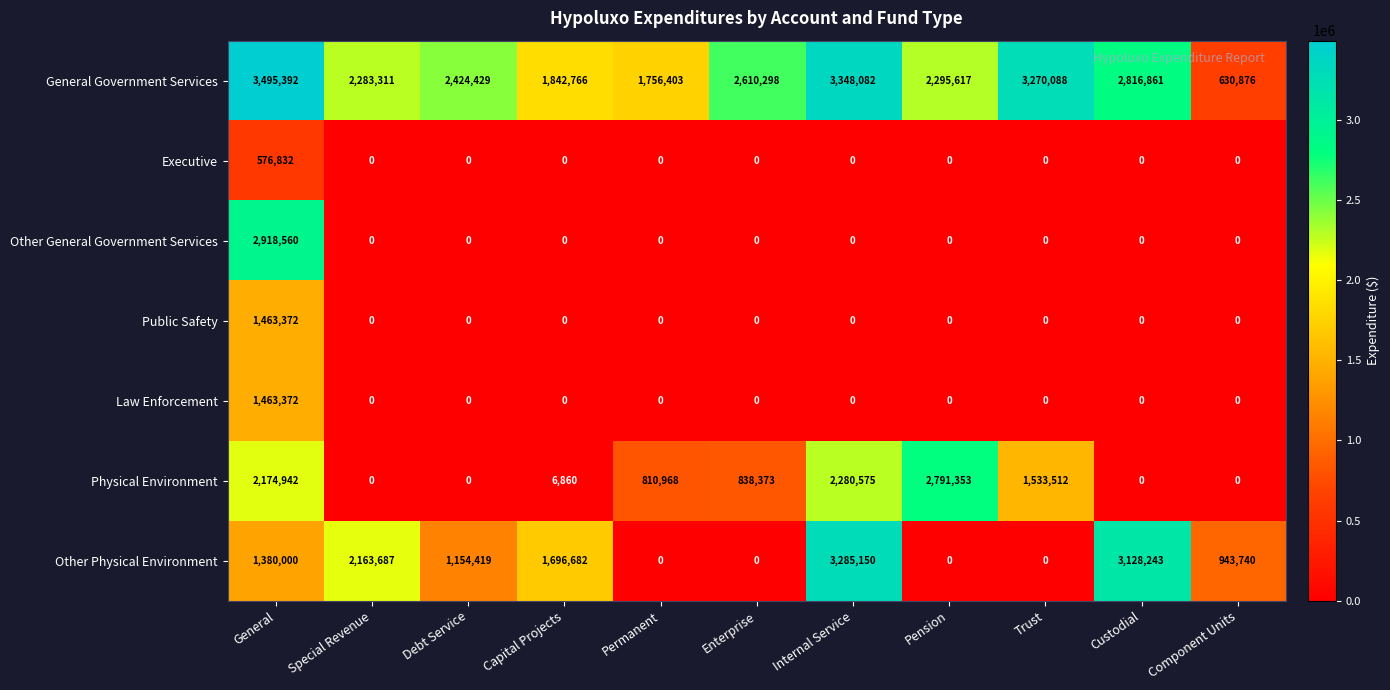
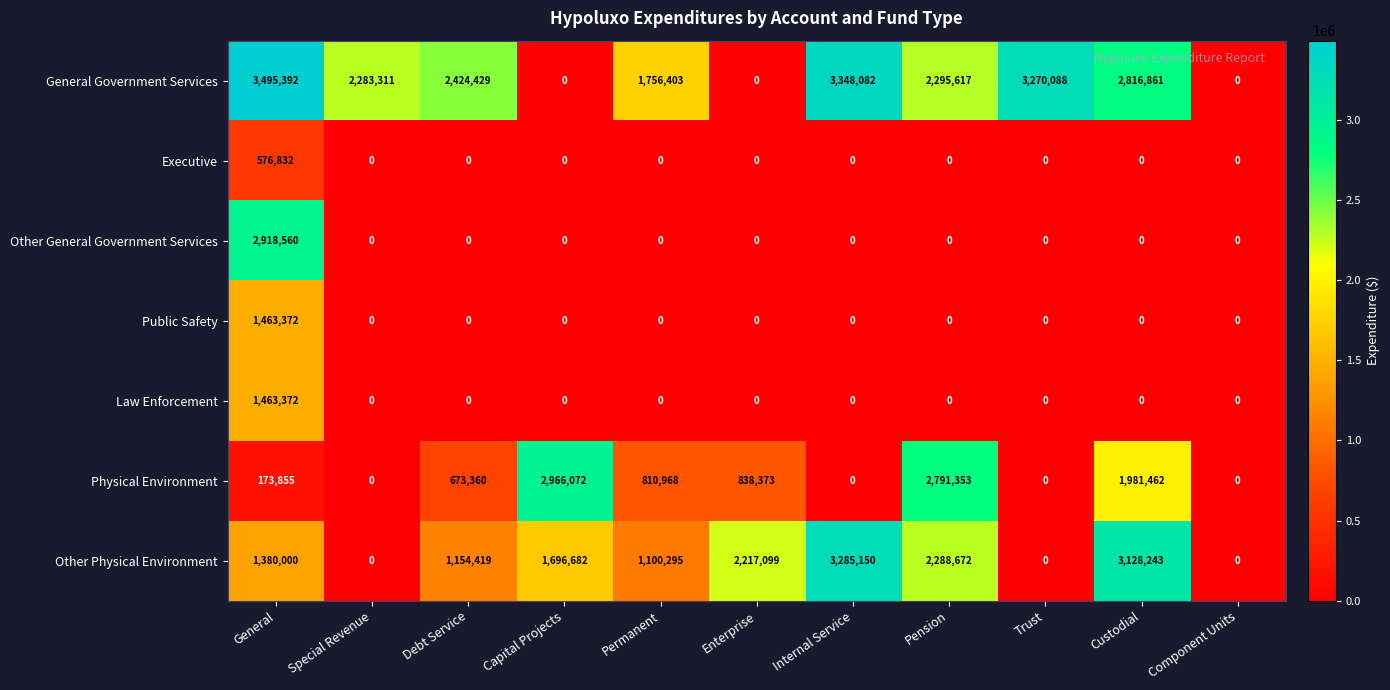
General Government Services, Capital Projects: 1,842,766 -> 0
General Government Services, Enterprise: 2,610,298 -> 0
General Government Services, Component Units: 630,876 -> 0
Physical Environment, General: 2,174,942 -> 173,855
Physical Environment, Debt Service: 0 -> 673,360
Physical Environment, Capital Projects: 6,860 -> 2,966,072
Physical Environment, Internal Service: 2,280,575 -> 0
Physical Environment, Trust: 1,533,512 -> 0
Physical Environment, Custodial: 0 -> 1,981,462
Other Physical Environment, Special Revenue: 2,163,687 -> 0
Other Physical Environment, Permanent: 0 -> 1,100,295
Other Physical Environment, Enterprise: 0 -> 2,217,099
Other Physical Environment, Pension: 0 -> 2,288,672
Other Physical Environment, Component Units: 943,740 -> 0
